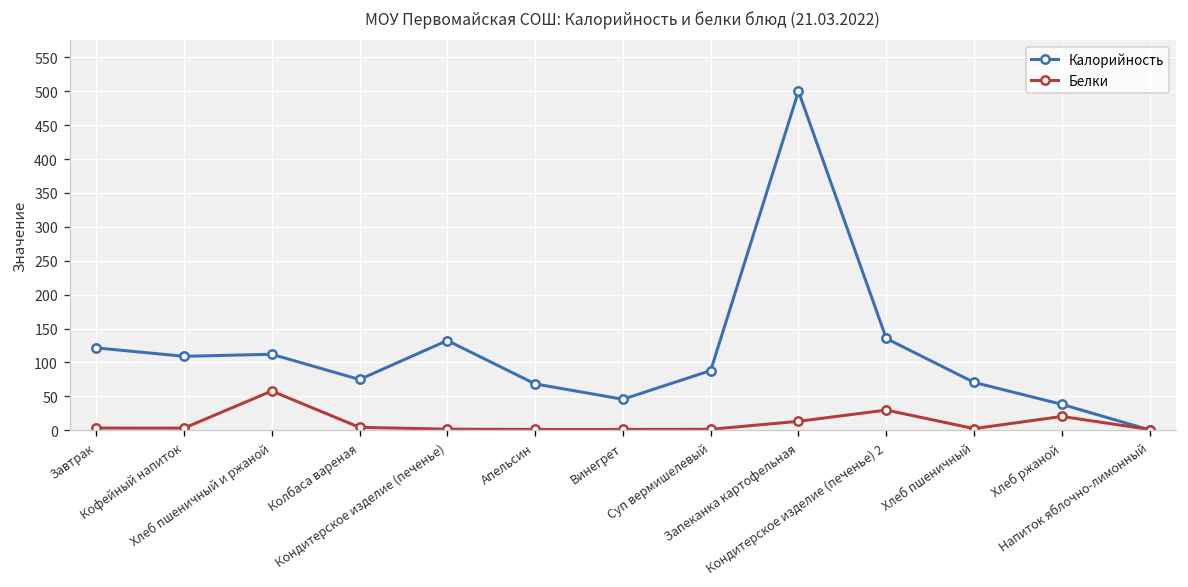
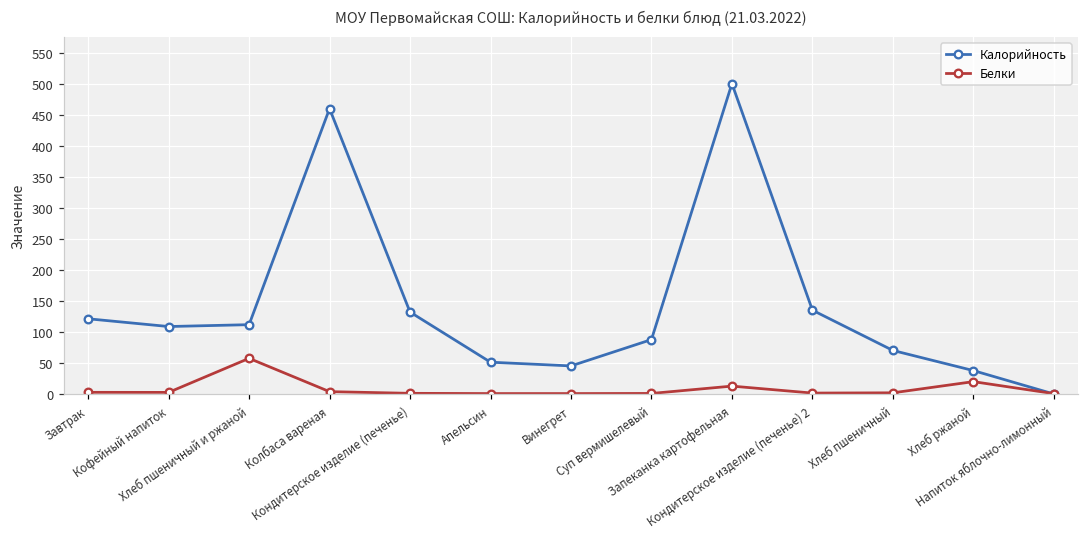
Калорийность, Колбаса вареная: 70 -> 460
Калорийность, Апельсин: 70 -> 50
Белки, Кондитерское изделие (печенье) 2: 30 -> 0
